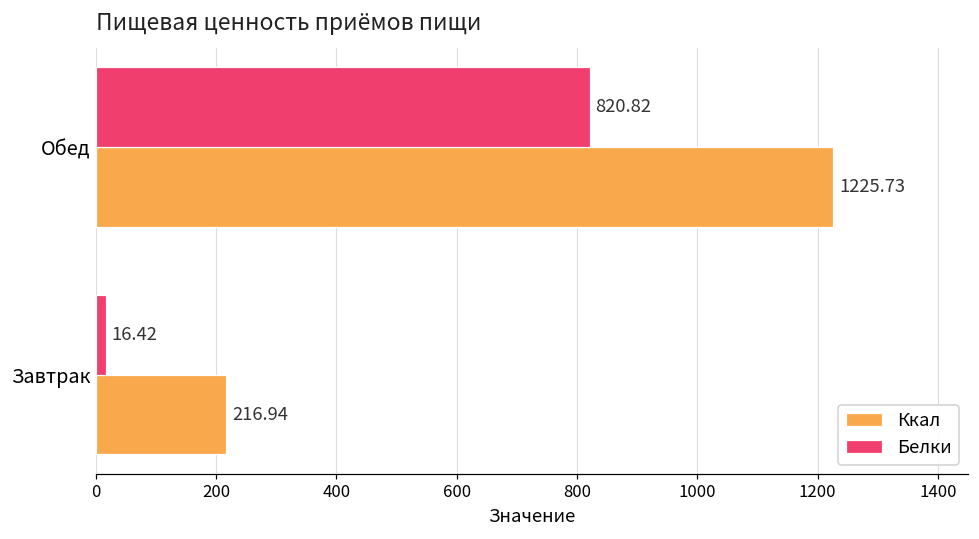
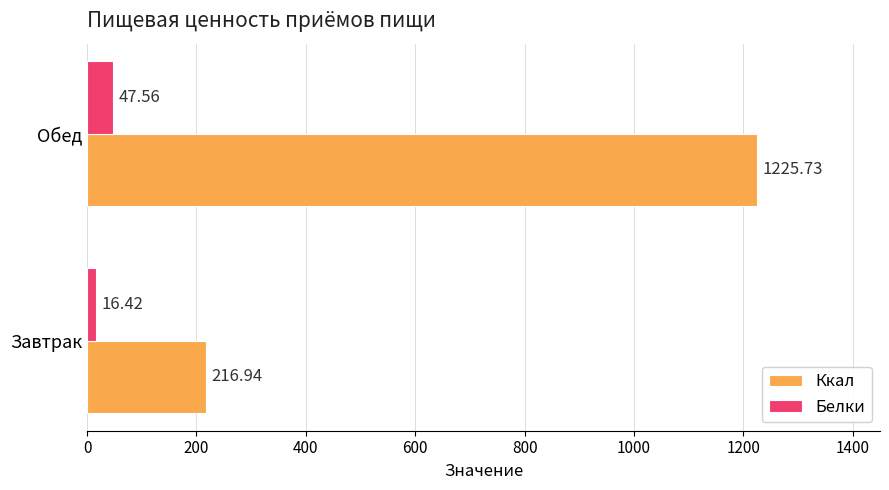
Белки, Обед: 820.82 -> 47.56
